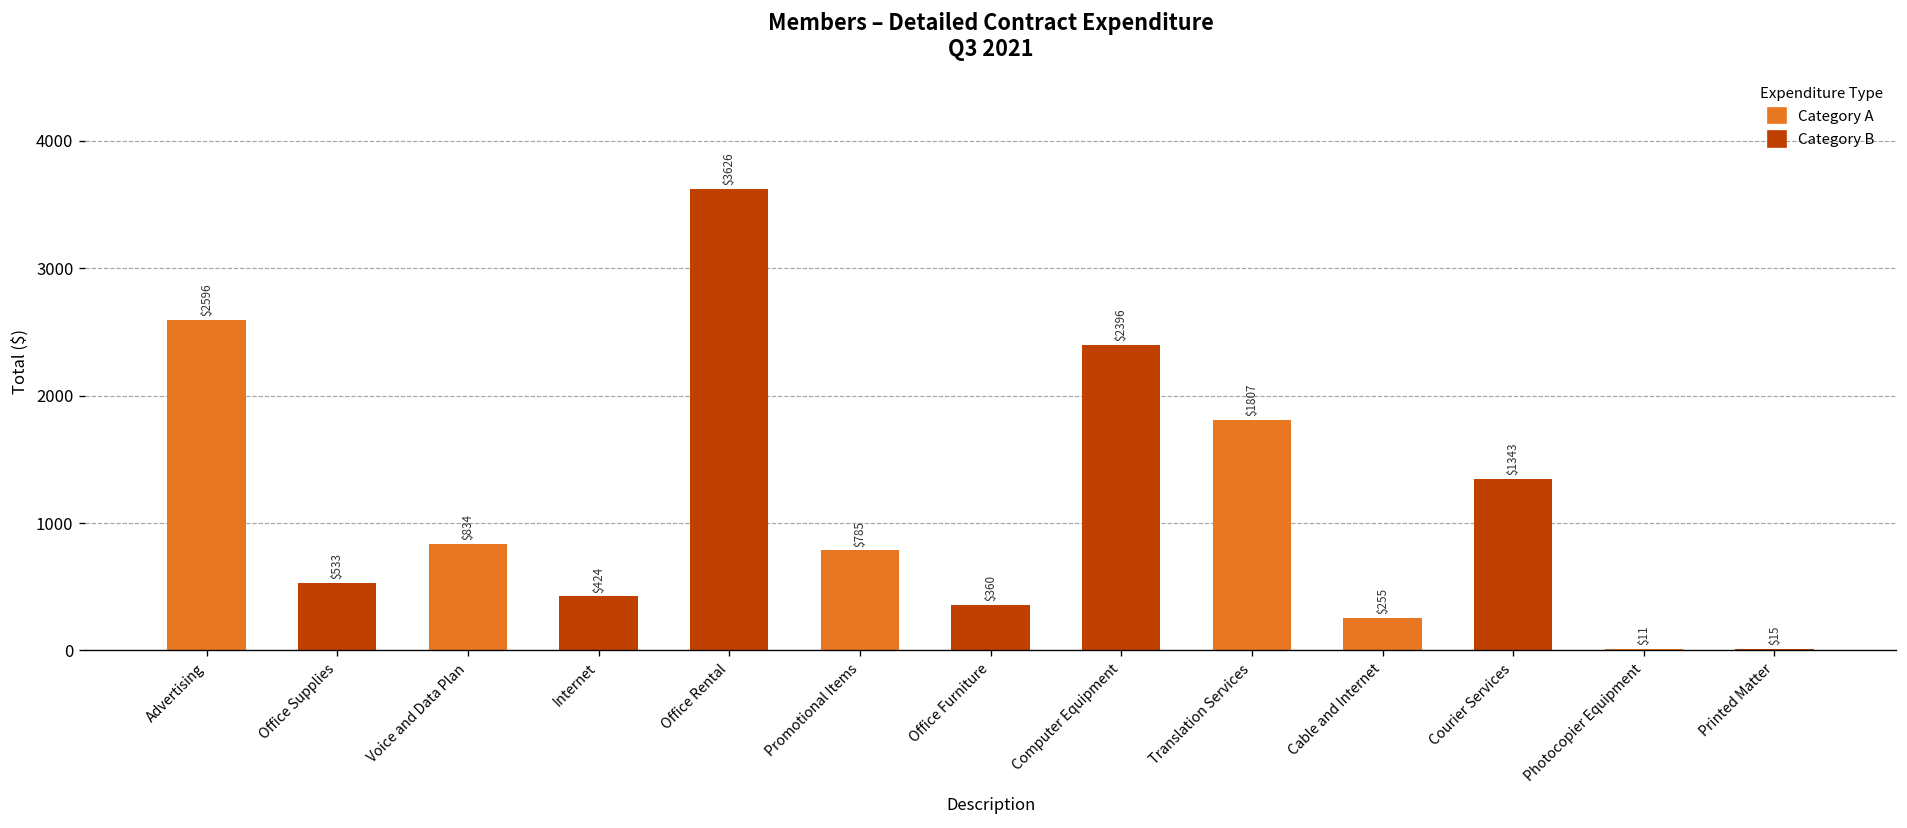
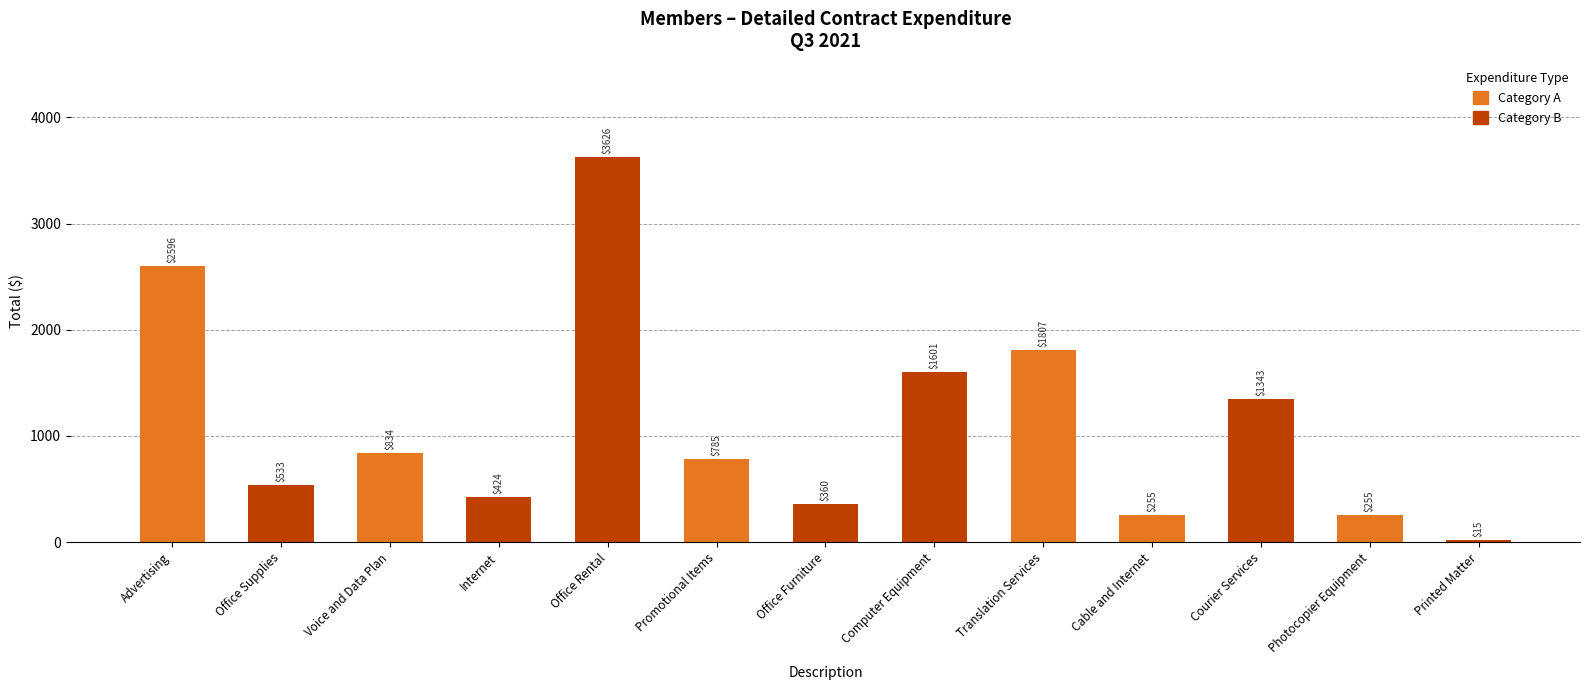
Computer Equipment: $2396 -> $1601
Photocopier Equipment: $11 -> $255
